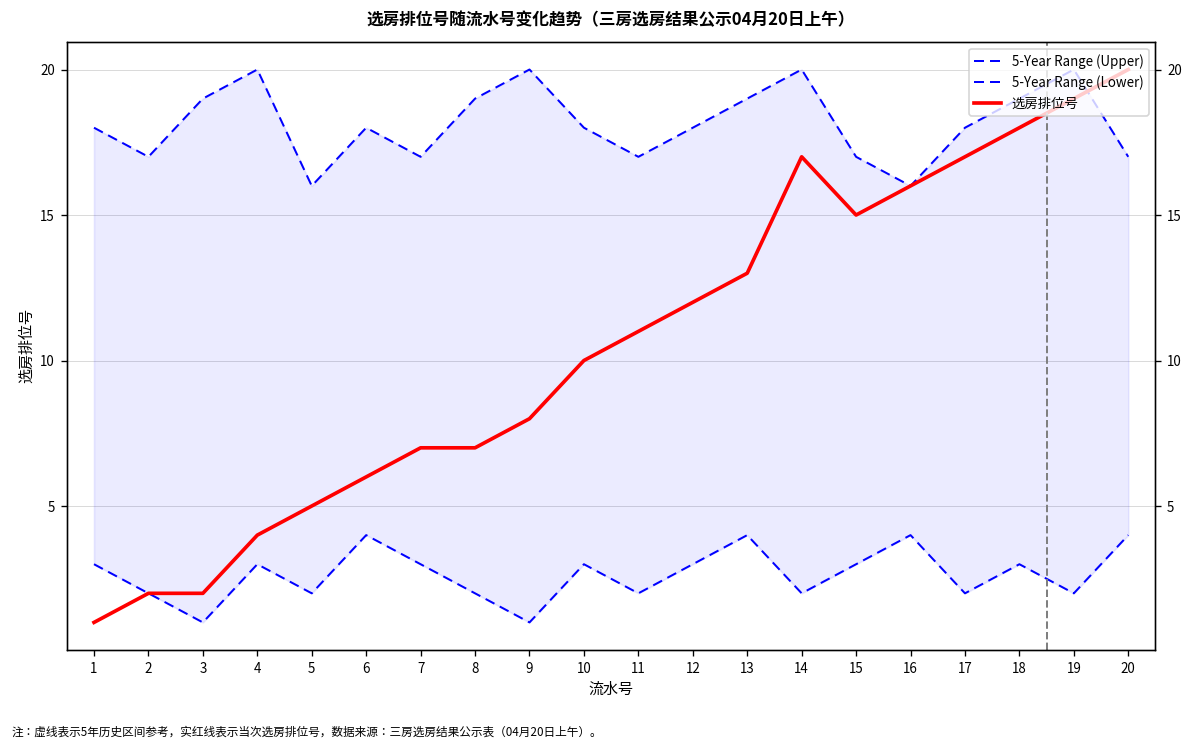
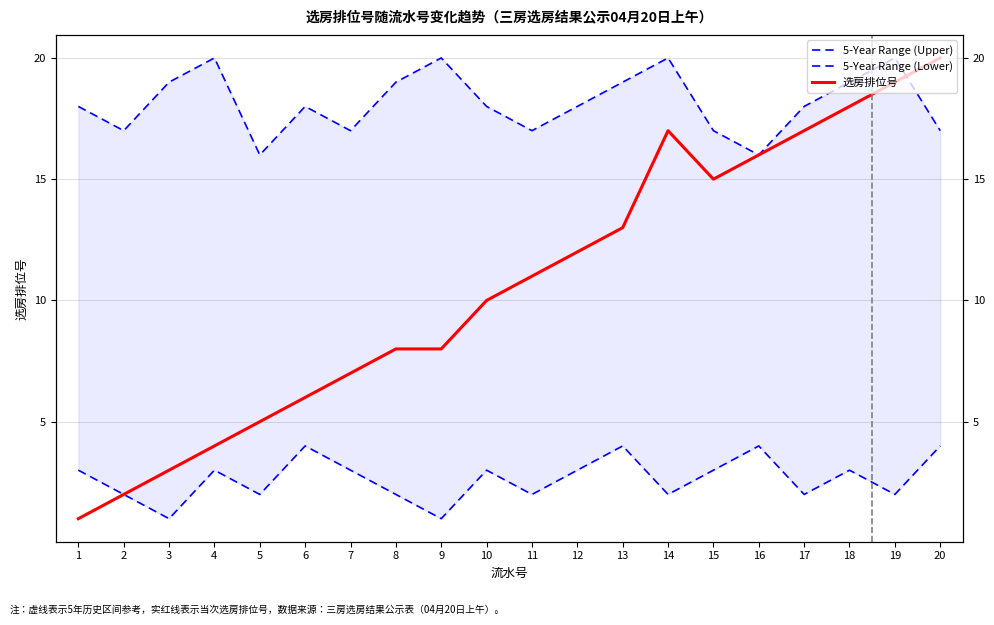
选房排位号, 3: 2 -> 3
选房排位号, 8: 7 -> 8
